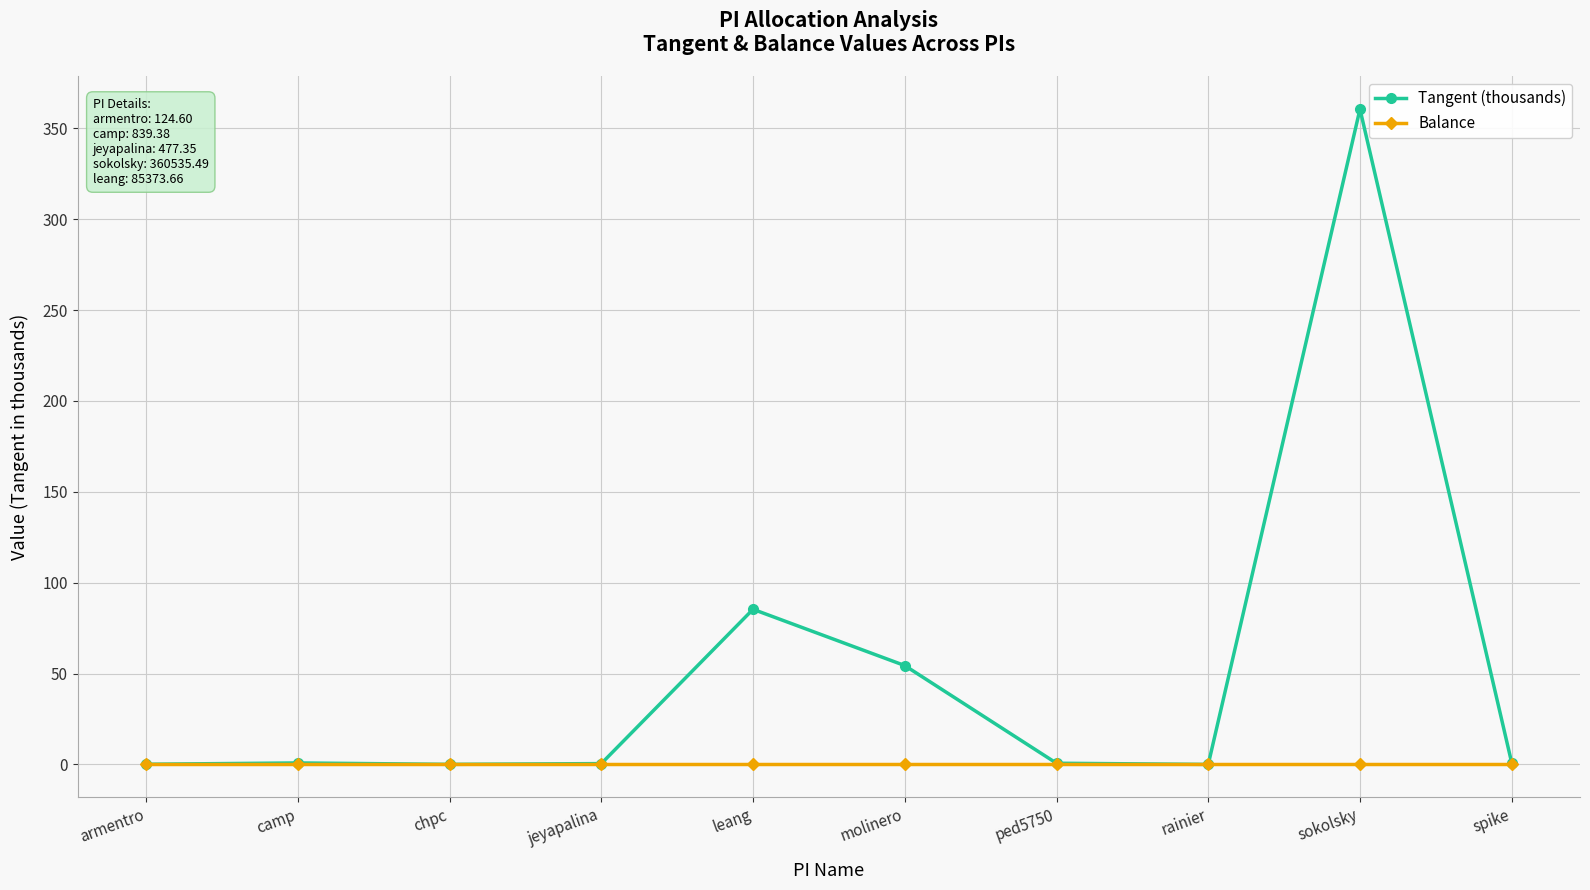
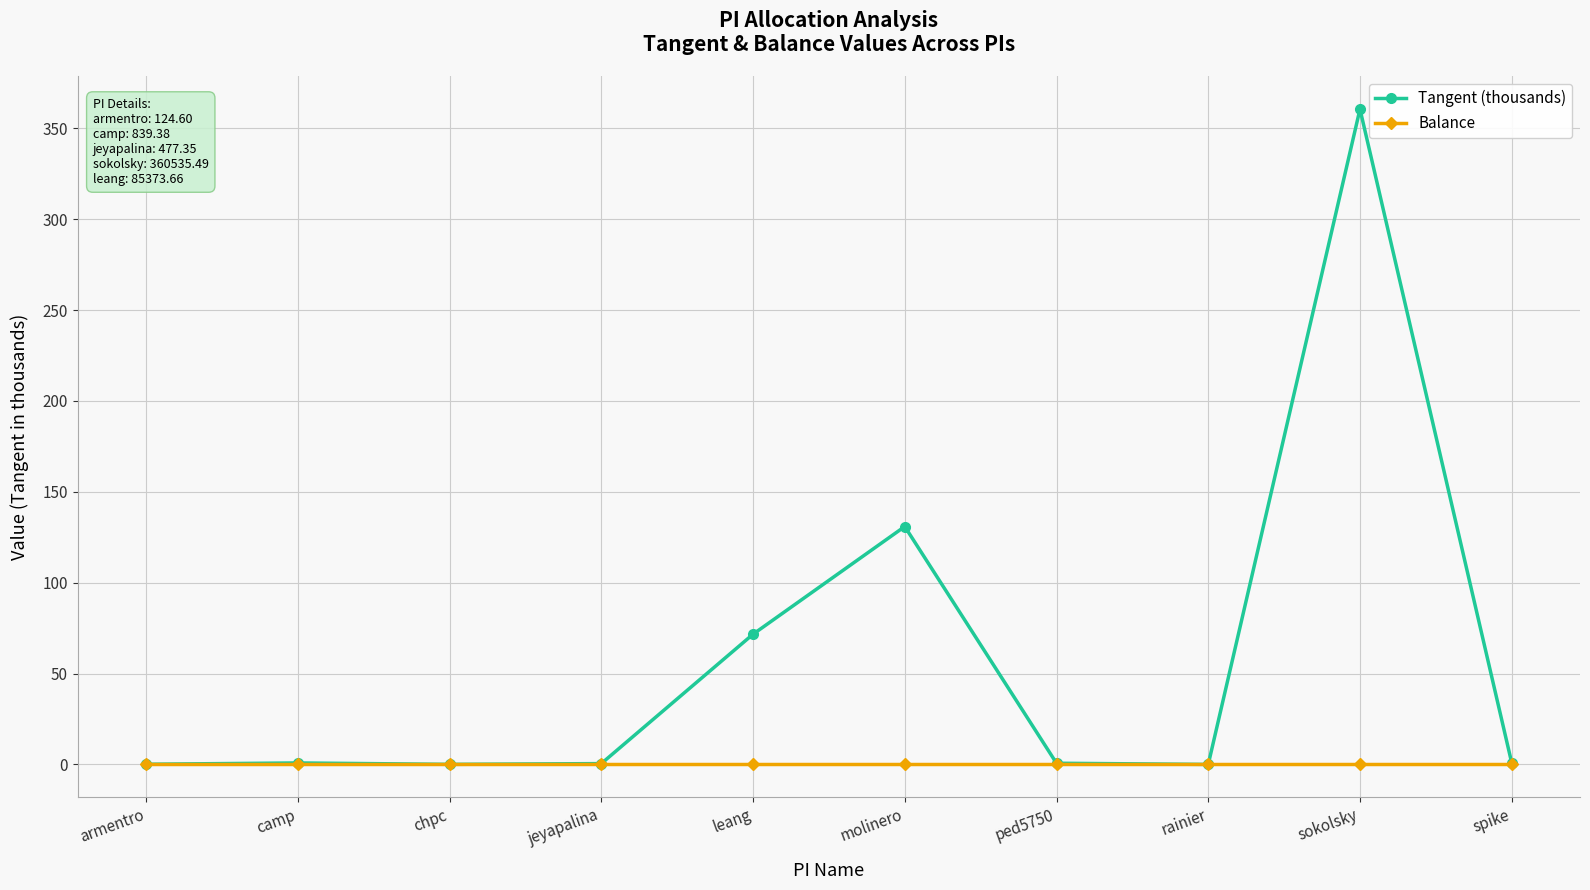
Tangent (thousands), leang: 85 -> 72
Tangent (thousands), molinero: 54 -> 131
